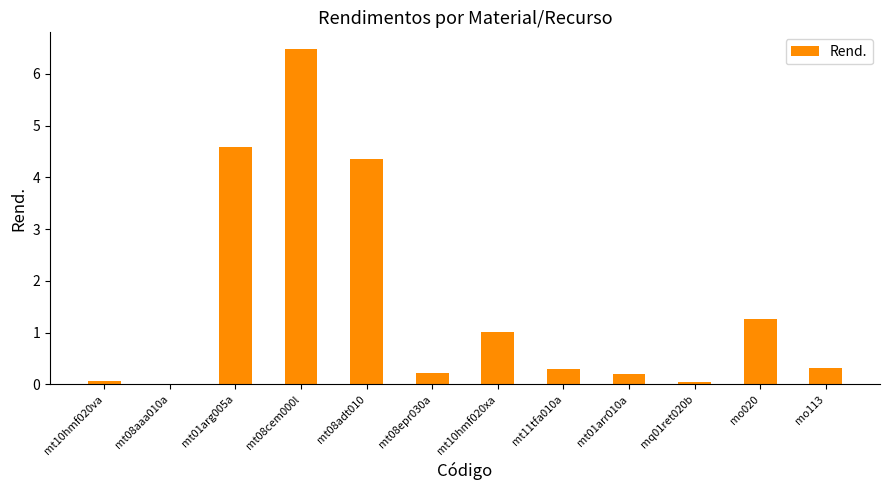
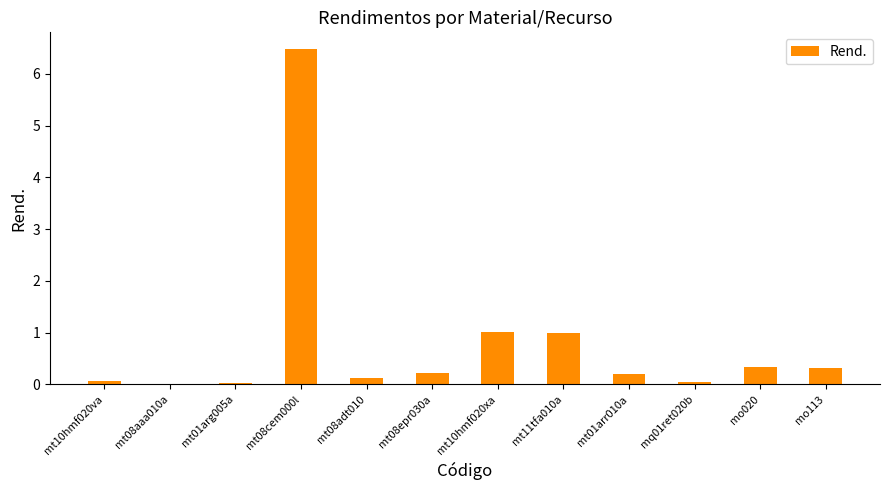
mt01arg005a: 4.6 -> 0.0
mt08adt010: 4.4 -> 0.1
mt11tfa010a: 0.3 -> 1.0
mo020: 1.3 -> 0.3
